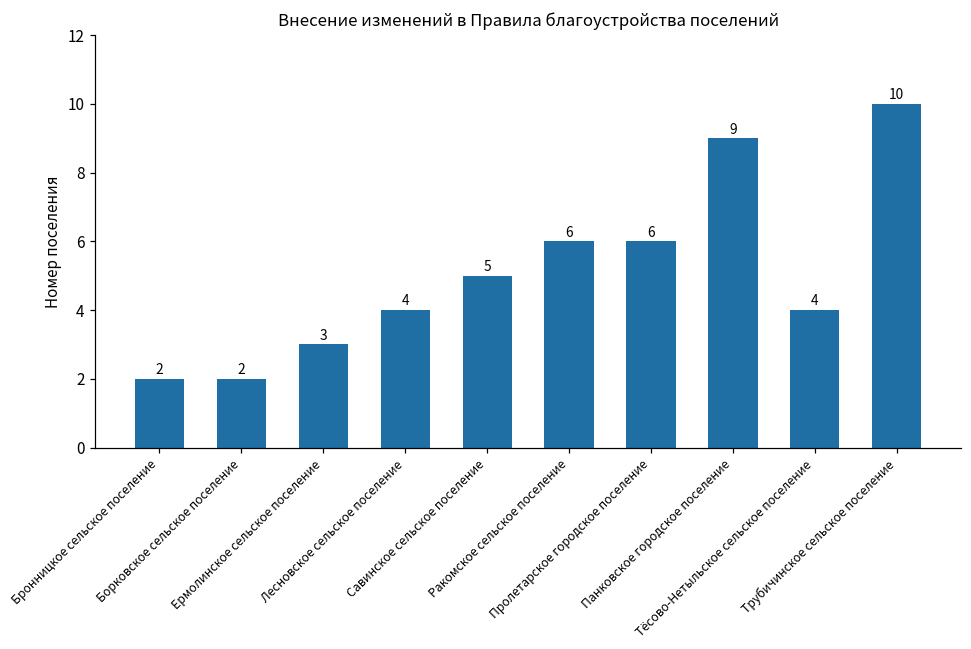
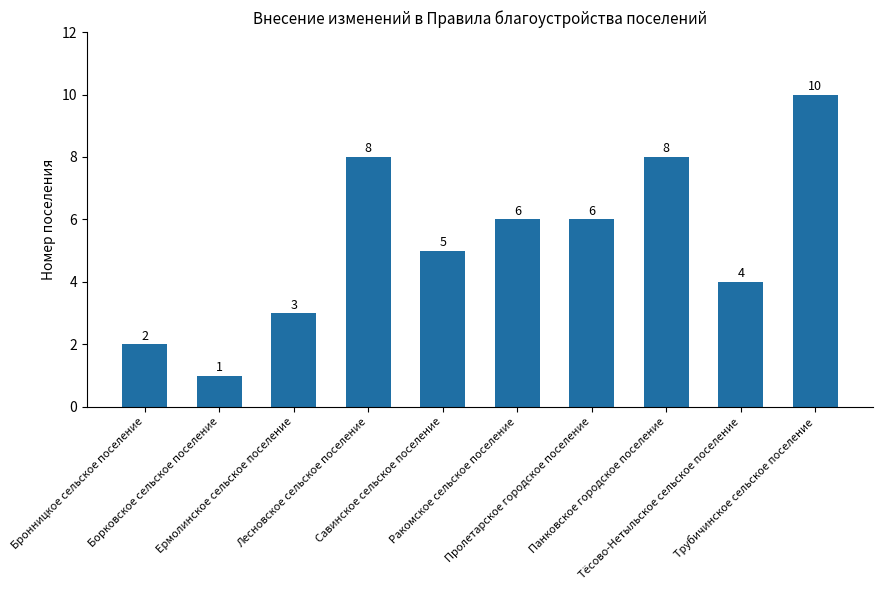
Борковское сельское поселение: 2 -> 1
Лесновское сельское поселение: 4 -> 8
Панковское городское поселение: 9 -> 8
